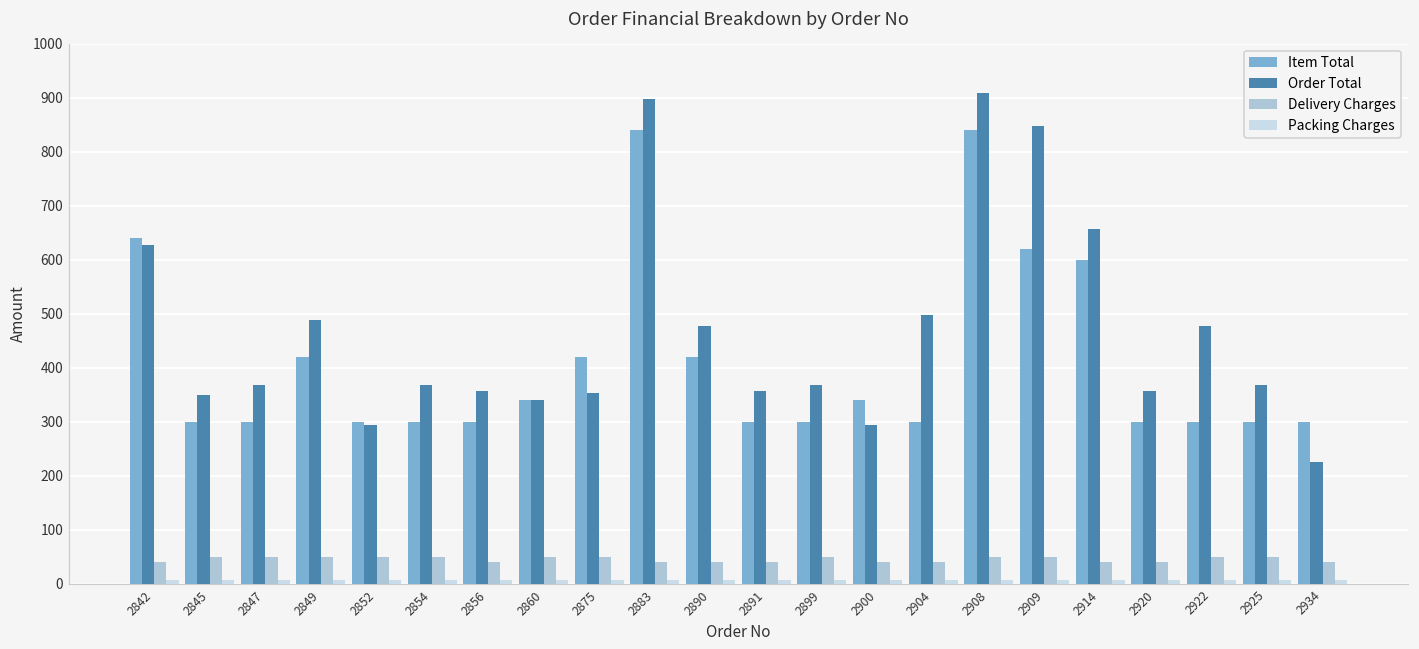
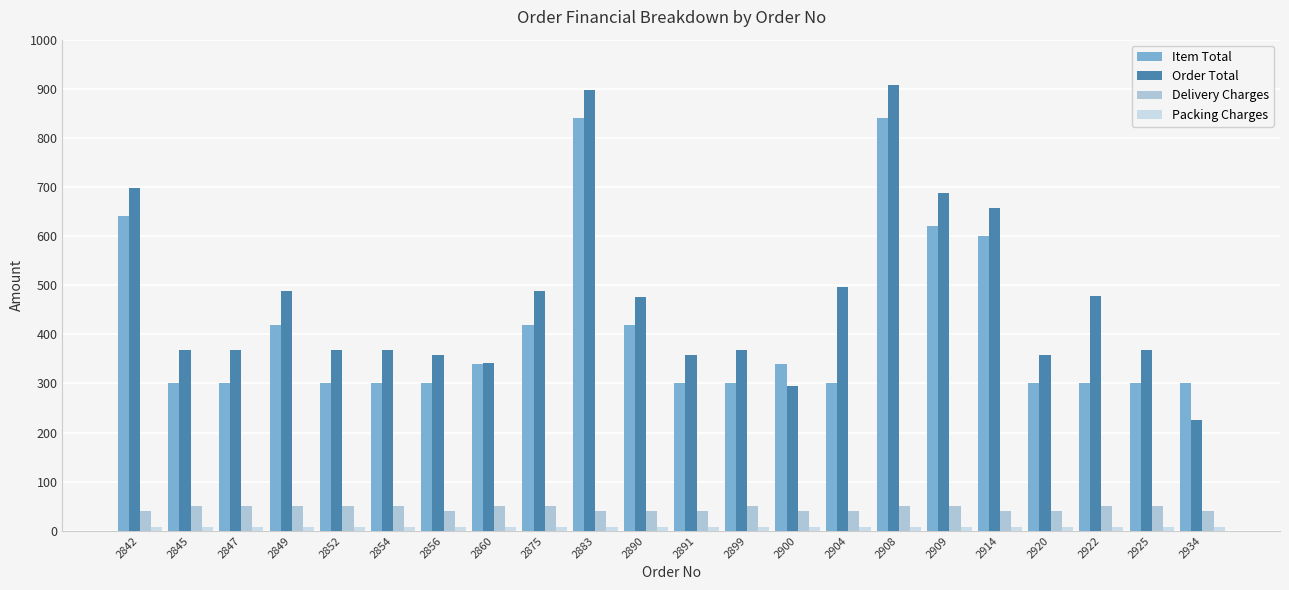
Order Total, 2842: 630 -> 700
Order Total, 2845: 350 -> 370
Order Total, 2852: 300 -> 370
Order Total, 2875: 350 -> 490
Order Total, 2909: 850 -> 690
